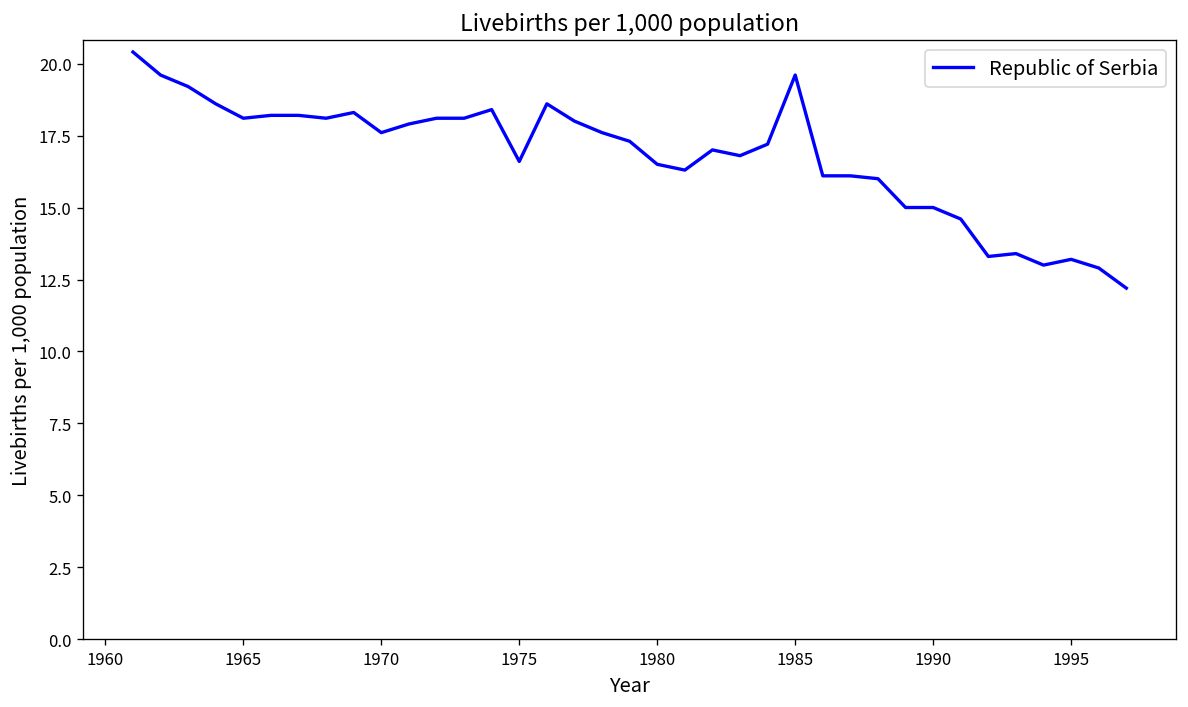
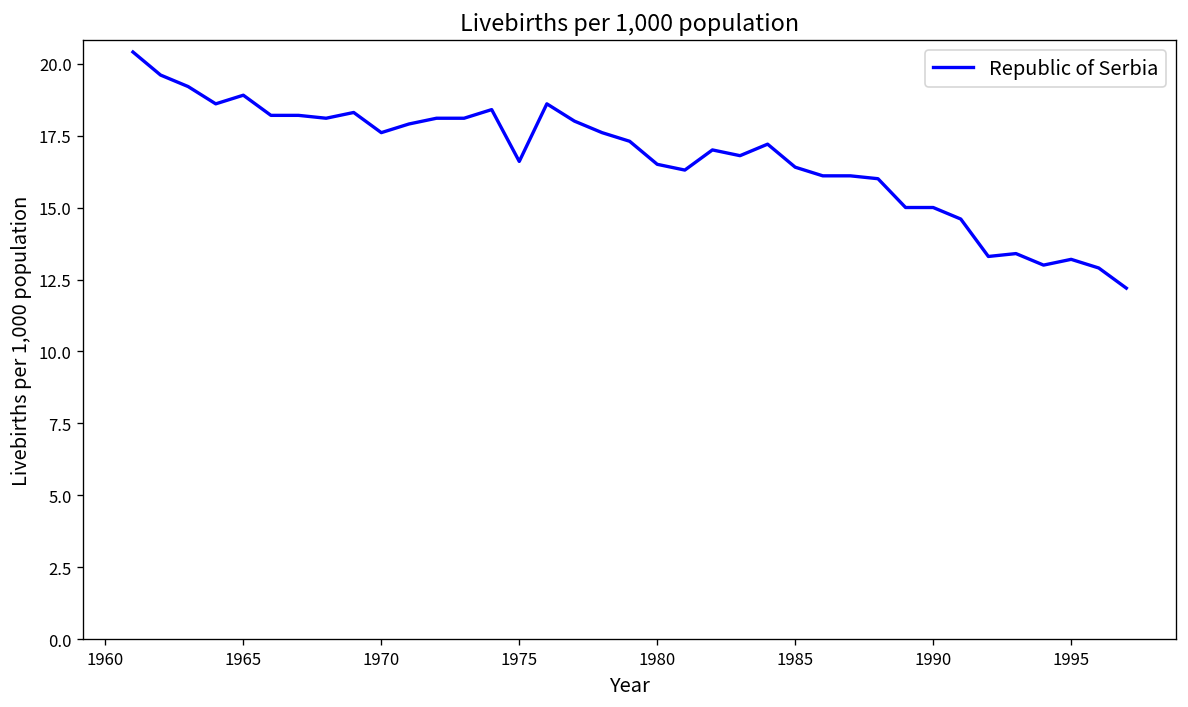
1965: 18.1 -> 18.9
1985: 19.6 -> 16.4
